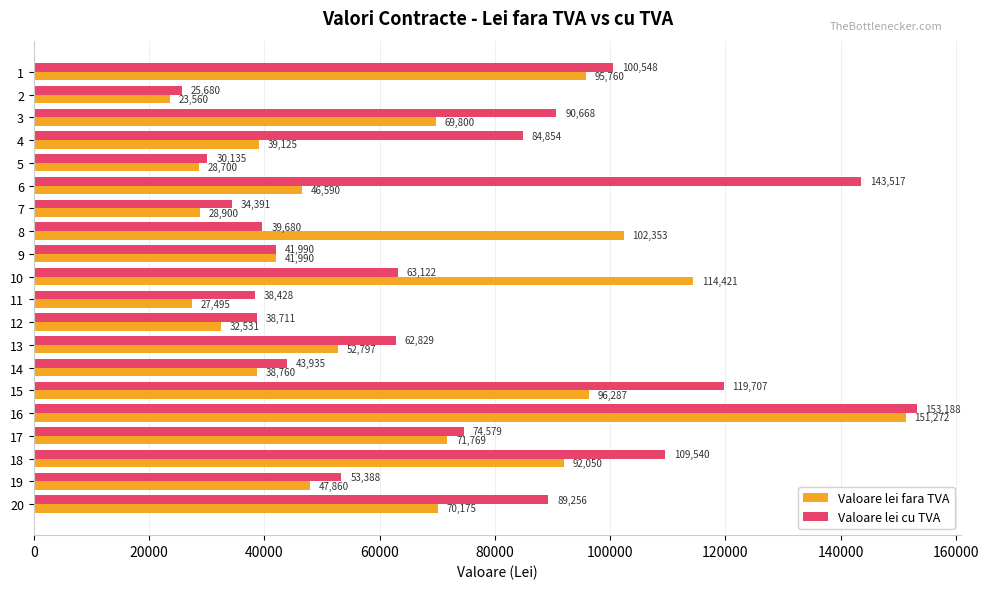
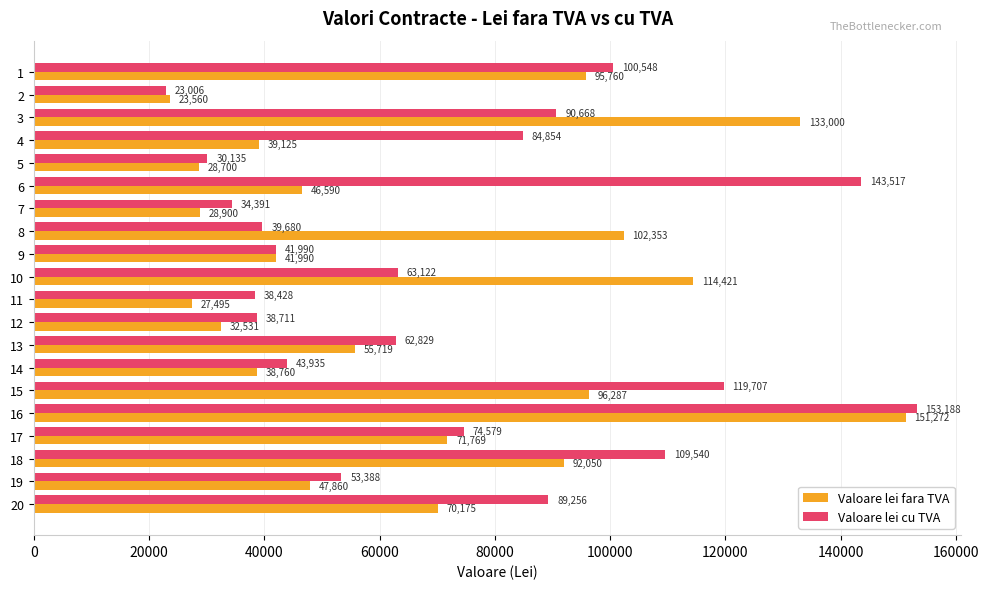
Valoare lei cu TVA, 2: 25,680 -> 23,006
Valoare lei fara TVA, 3: 69,800 -> 133,000
Valoare lei fara TVA, 13: 52,797 -> 55,719
